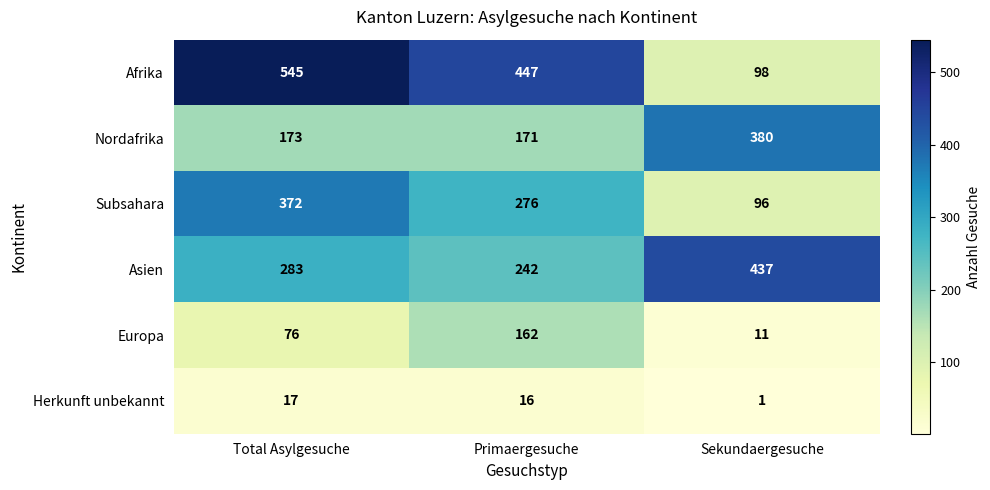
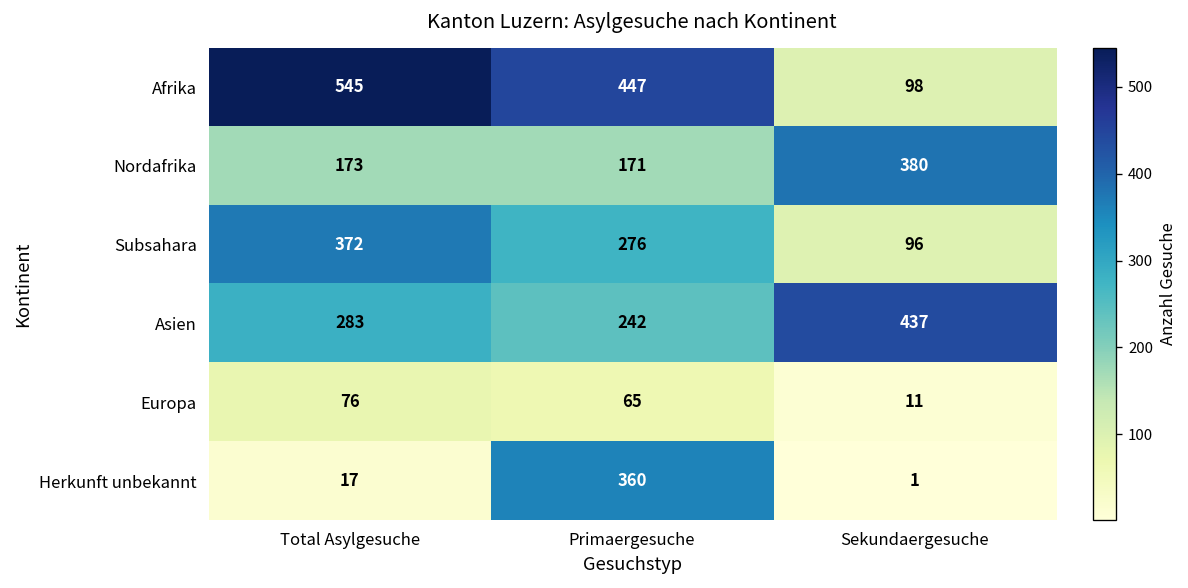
Europa, Primaergesuche: 162 -> 65
Herkunft unbekannt, Primaergesuche: 16 -> 360
